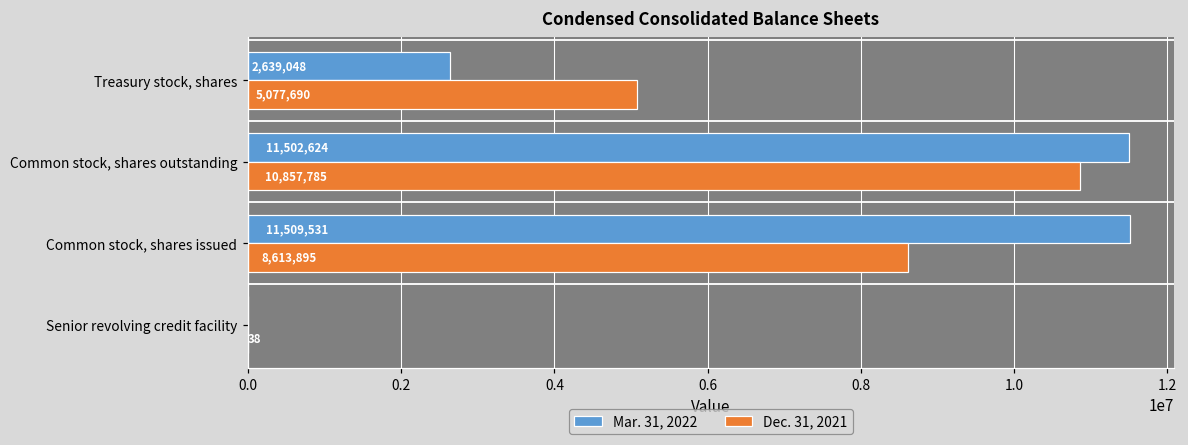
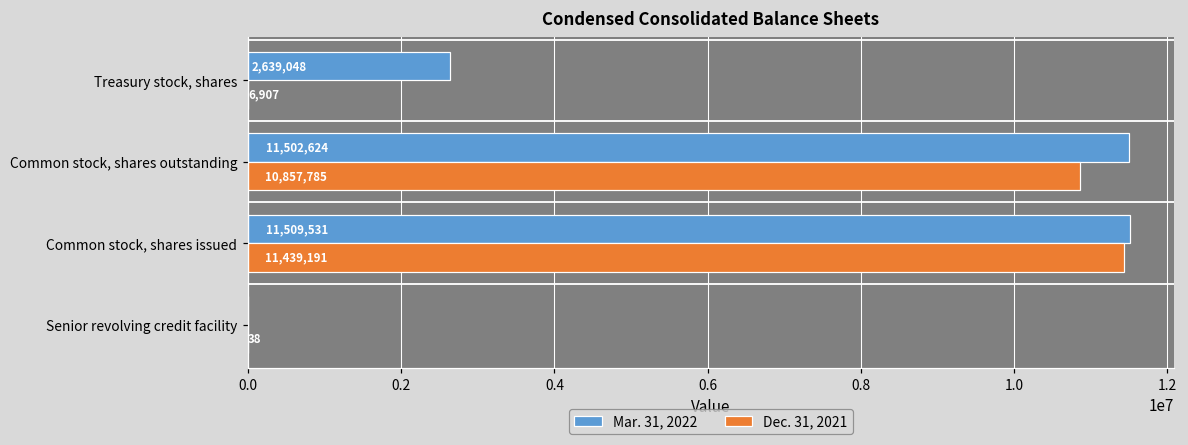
Dec. 31, 2021, Treasury stock, shares: 5,077,690 -> 6,907
Dec. 31, 2021, Common stock, shares issued: 8,613,895 -> 11,439,191
